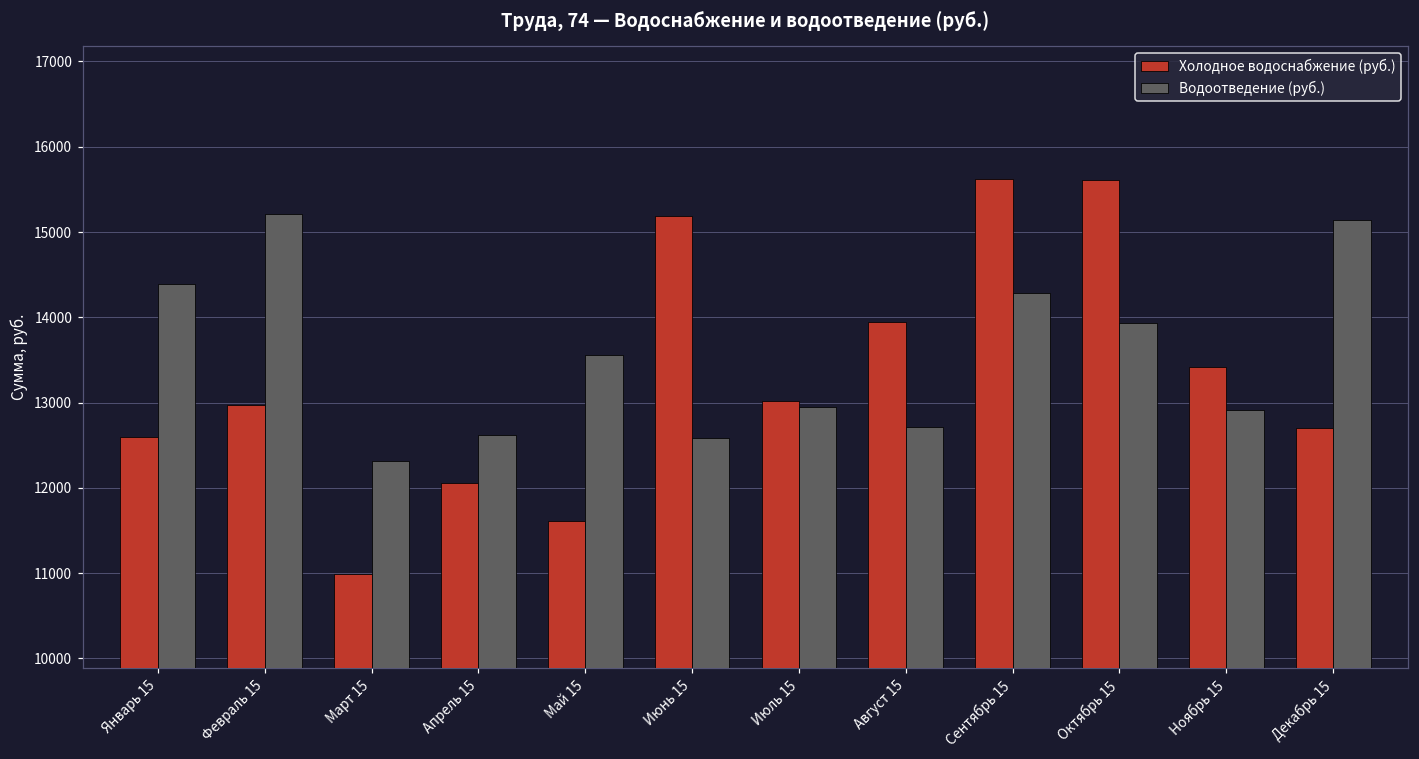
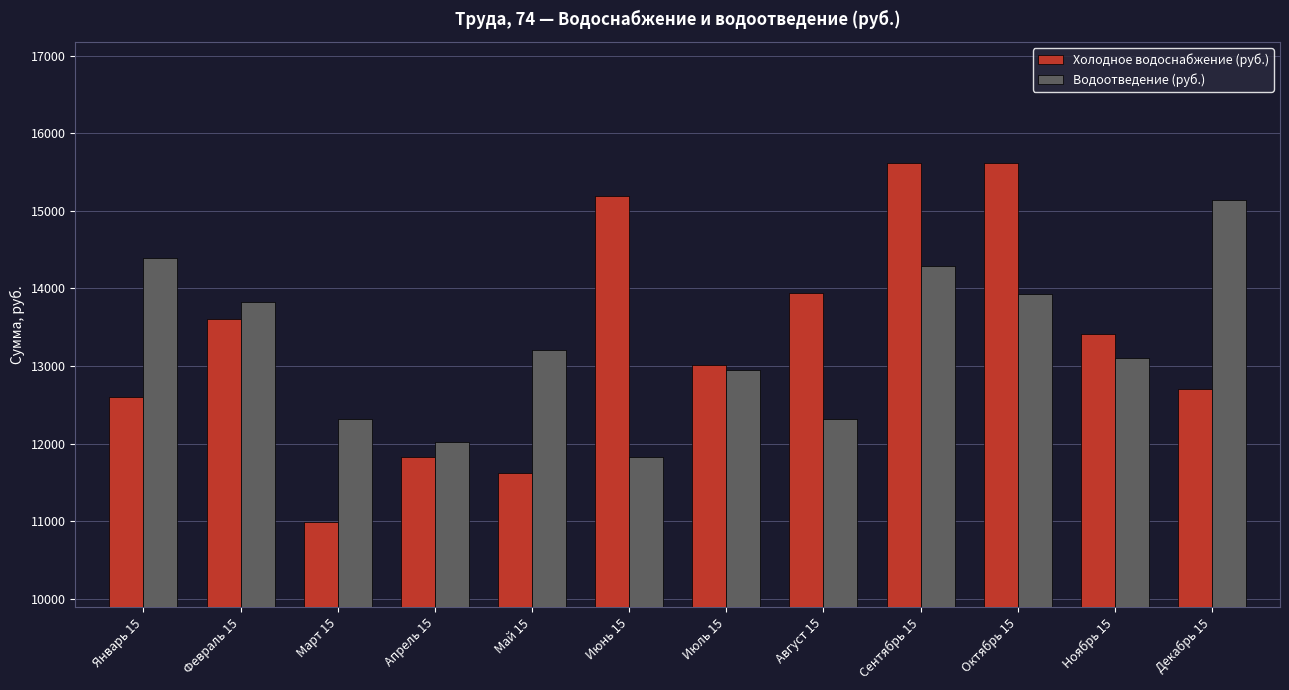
Холодное водоснабжение (руб.), Февраль 15: 13000 -> 13600
Водоотведение (руб.), Февраль 15: 15200 -> 13800
Холодное водоснабжение (руб.), Апрель 15: 12100 -> 11800
Водоотведение (руб.), Апрель 15: 12600 -> 12000
Водоотведение (руб.), Май 15: 13600 -> 13200
Водоотведение (руб.), Июнь 15: 12600 -> 11800
Водоотведение (руб.), Август 15: 12700 -> 12300
Водоотведение (руб.), Ноябрь 15: 12900 -> 13100
